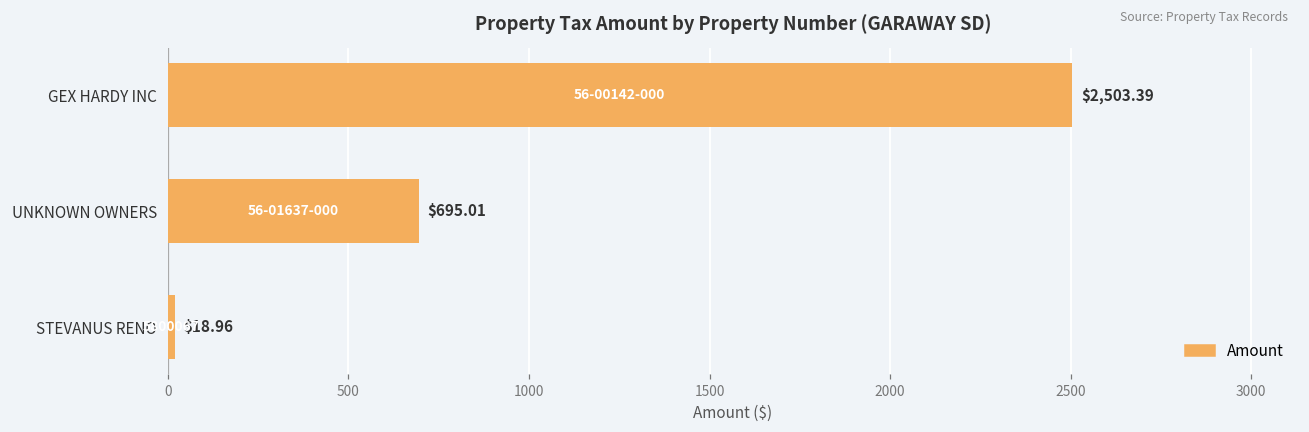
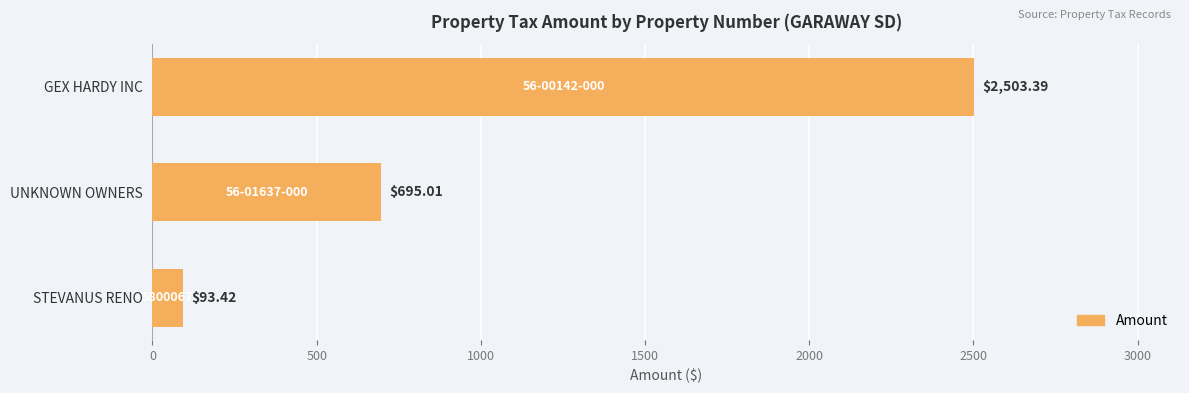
STEVANUS RENO: $18.96 -> $93.42
